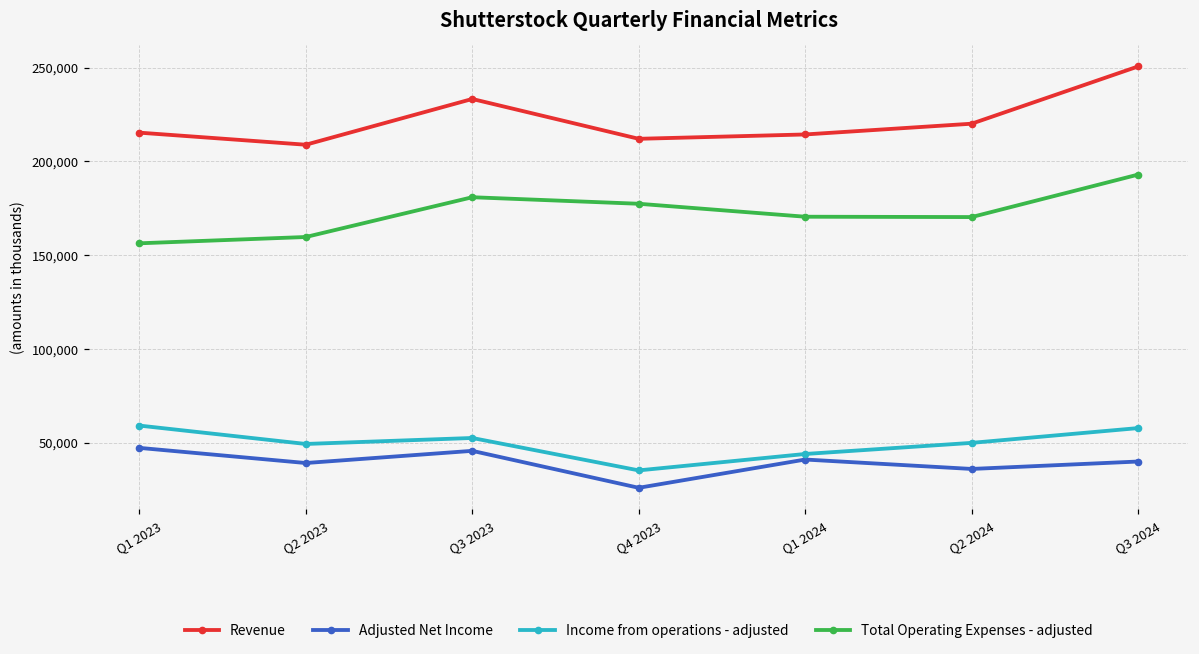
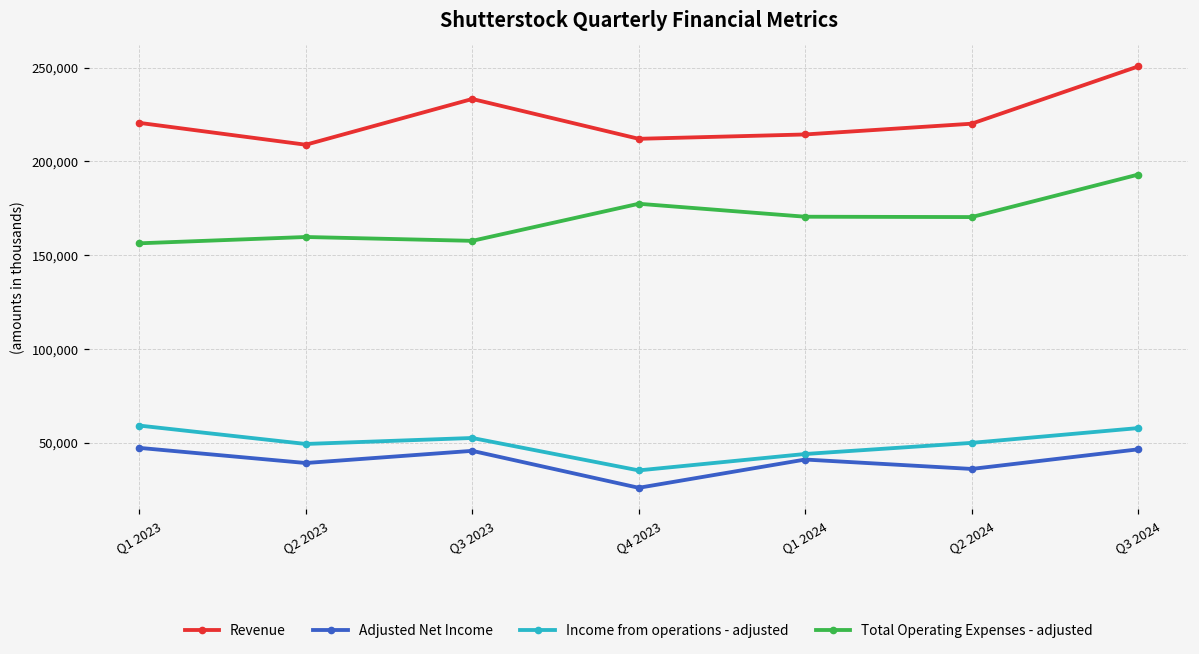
Revenue, Q1 2023: 215,000 -> 221,000
Total Operating Expenses - adjusted, Q3 2023: 181,000 -> 158,000
Adjusted Net Income, Q3 2024: 40,000 -> 46,000
